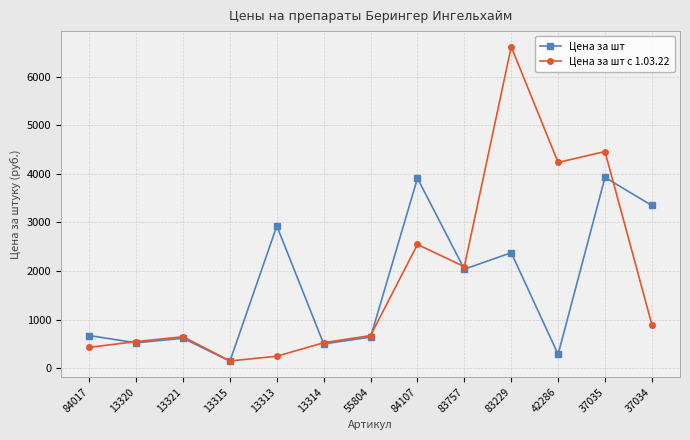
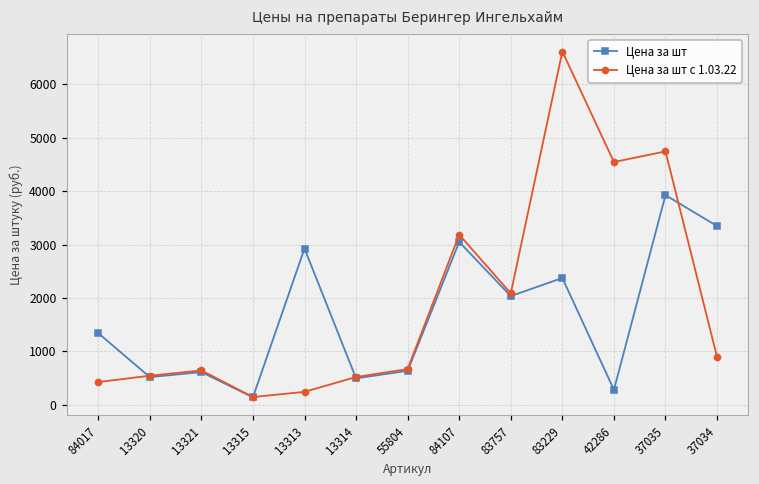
Цена за шт, 84017: 700 -> 1300
Цена за шт, 84107: 3900 -> 3000
Цена за шт с 1.03.22, 84107: 2500 -> 3200
Цена за шт с 1.03.22, 42286: 4200 -> 4500
Цена за шт с 1.03.22, 37035: 4500 -> 4700
